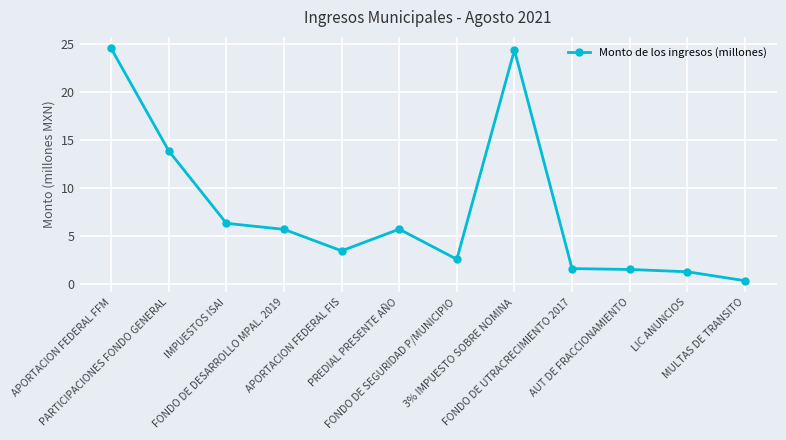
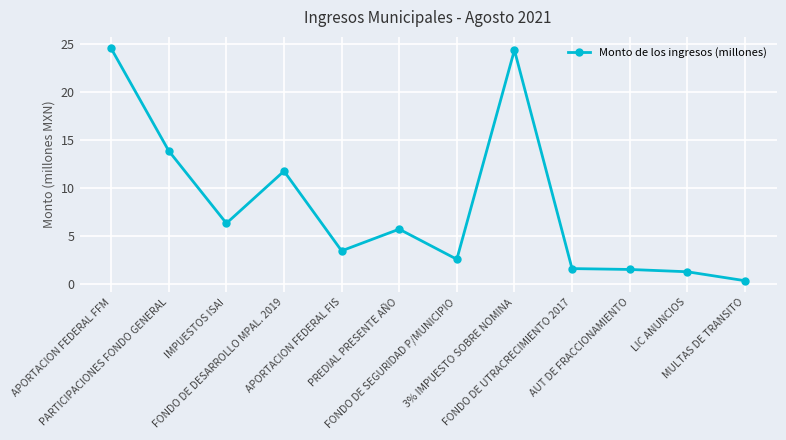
FONDO DE DESARROLLO MPAL. 2019: 6 -> 12
